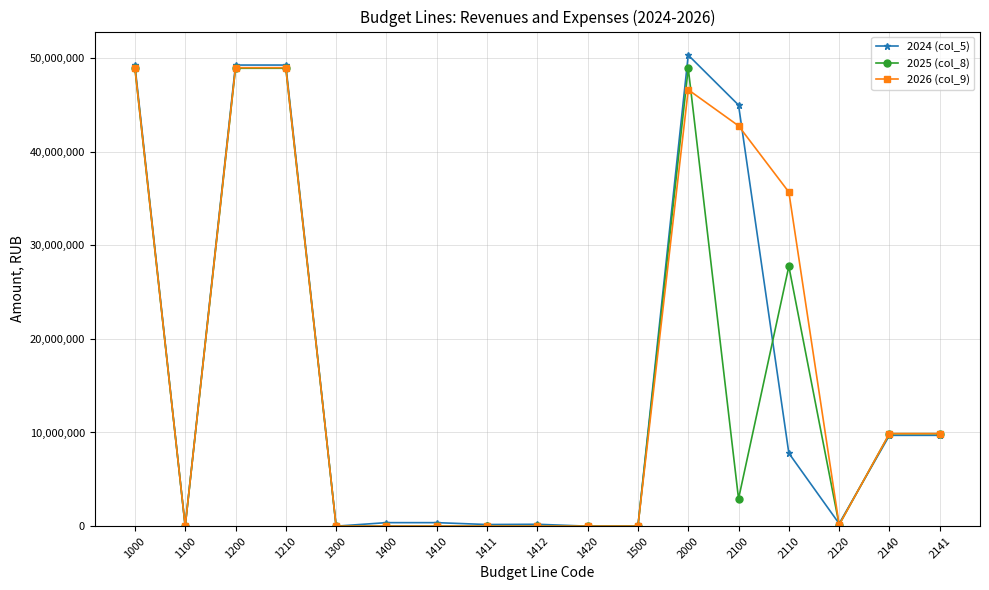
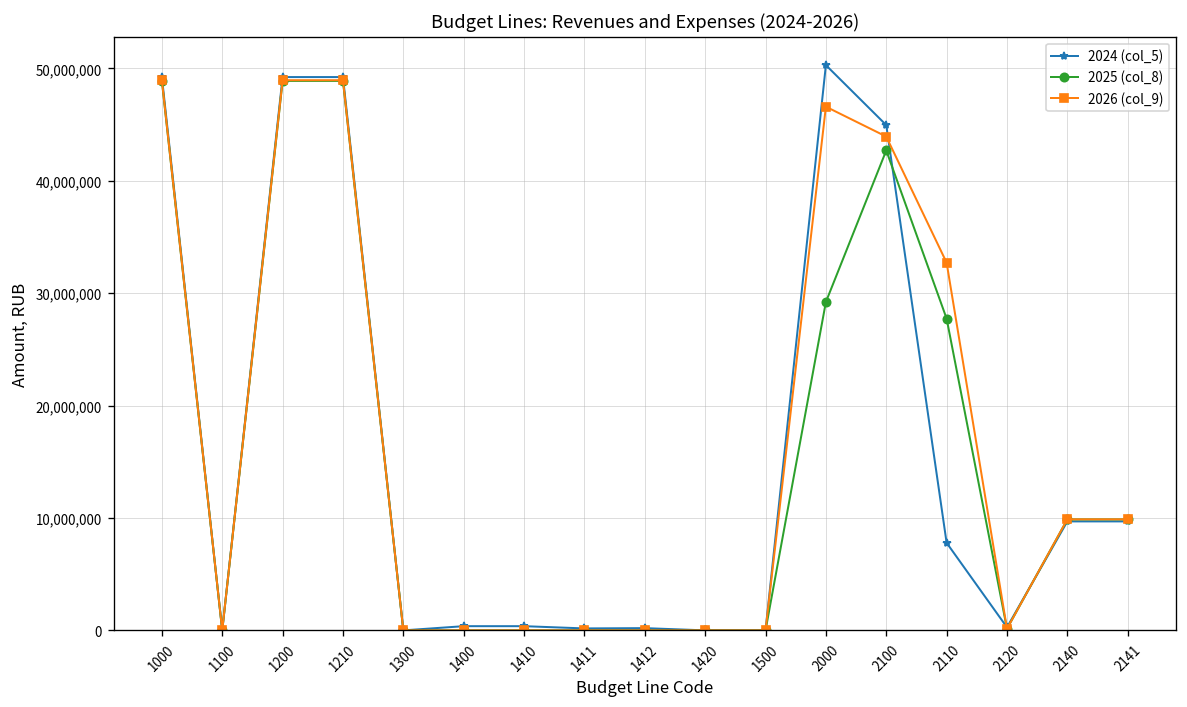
2025 (col_8), 2000: 49,000,000 -> 29,000,000
2025 (col_8), 2100: 3,000,000 -> 43,000,000
2026 (col_9), 2100: 43,000,000 -> 44,000,000
2026 (col_9), 2110: 36,000,000 -> 33,000,000
